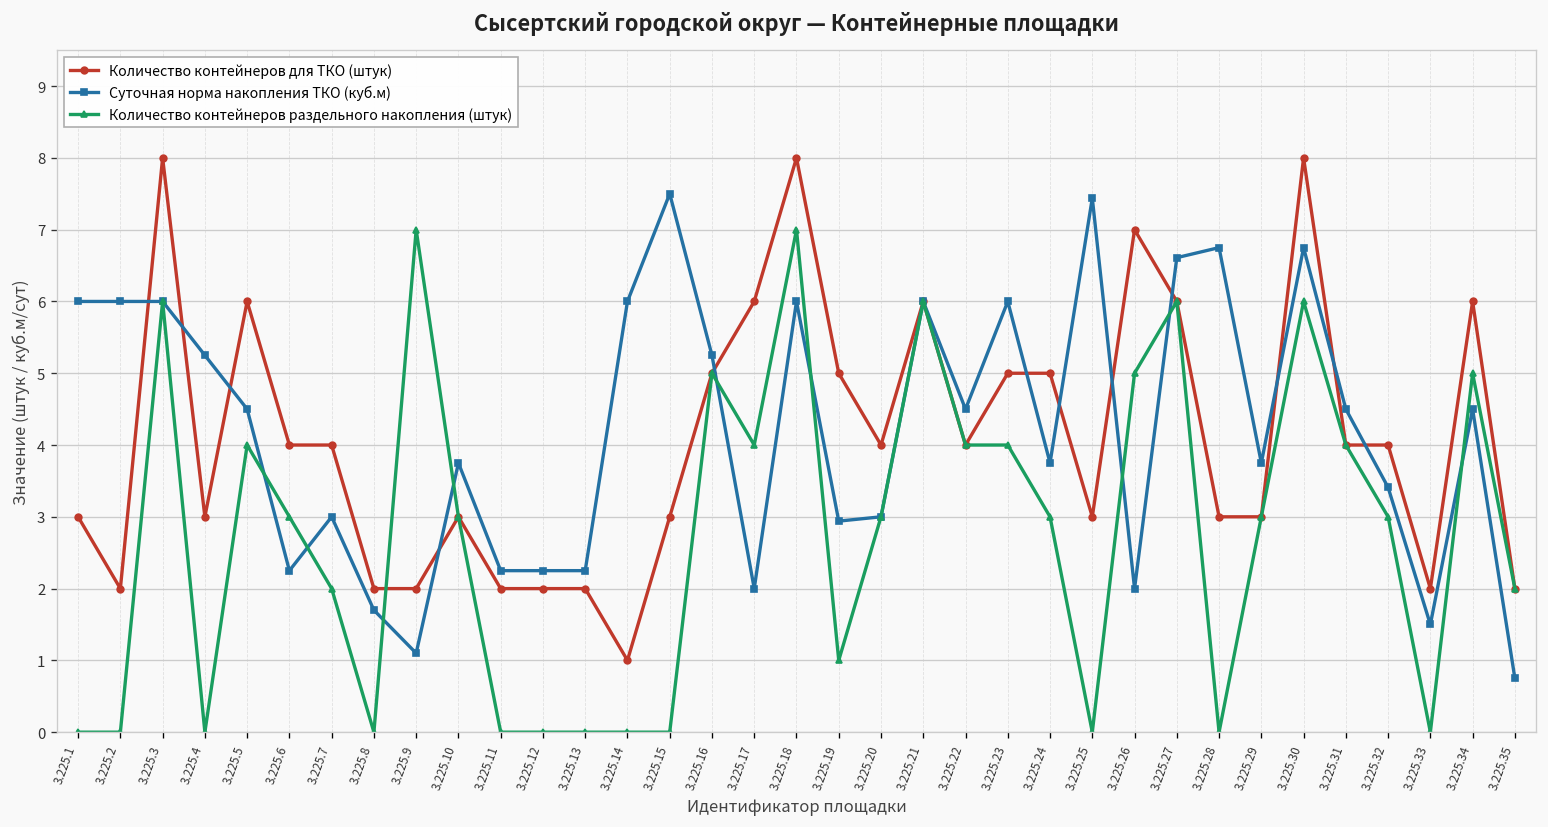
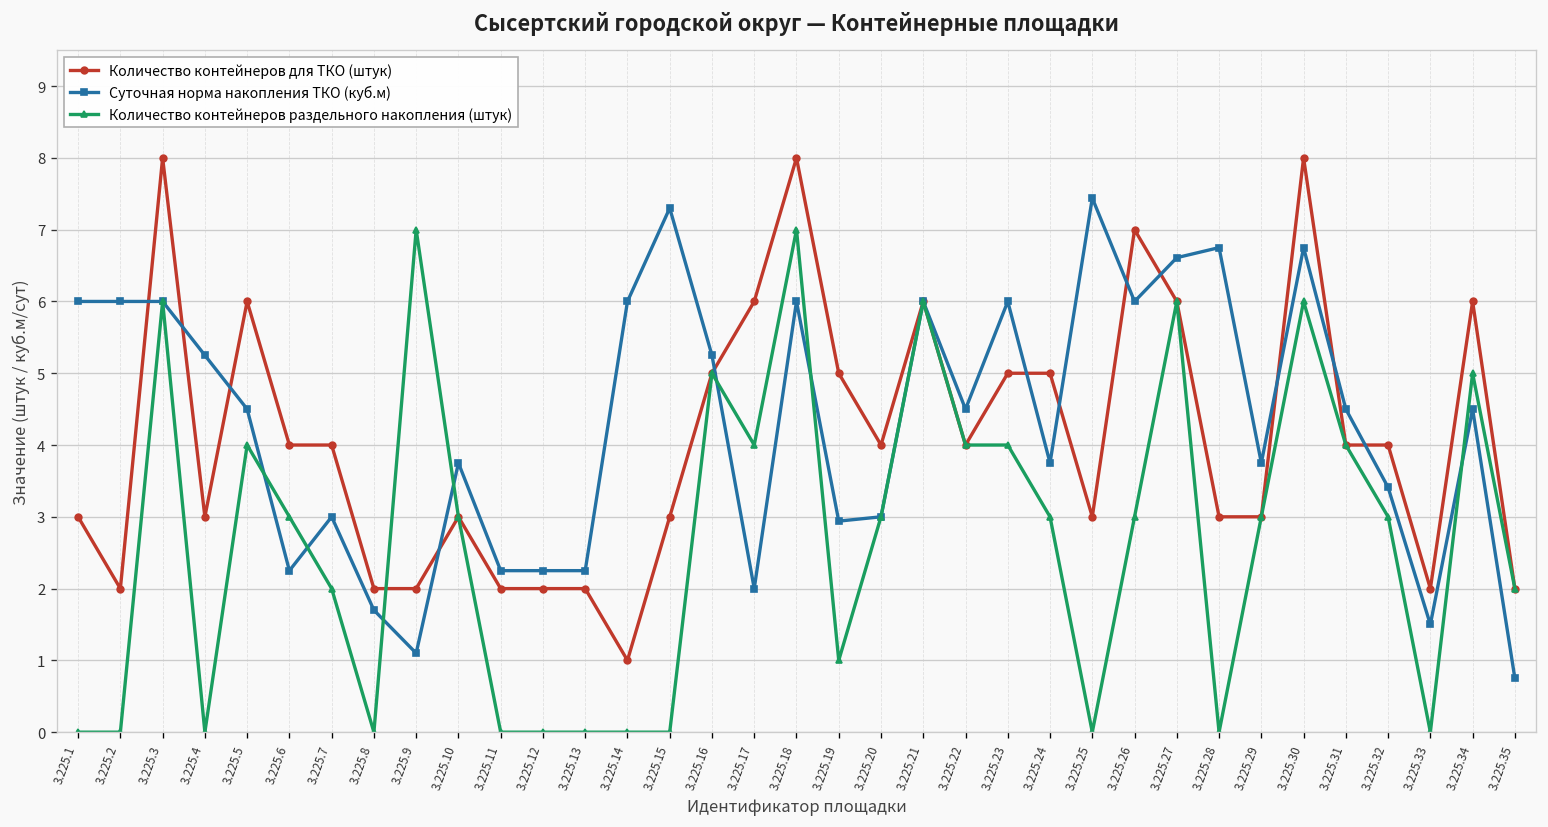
Суточная норма накопления ТКО (куб.м), 3.225.15: 7.5 -> 7.3
Суточная норма накопления ТКО (куб.м), 3.225.26: 2 -> 6
Количество контейнеров раздельного накопления (штук), 3.225.26: 5 -> 3
